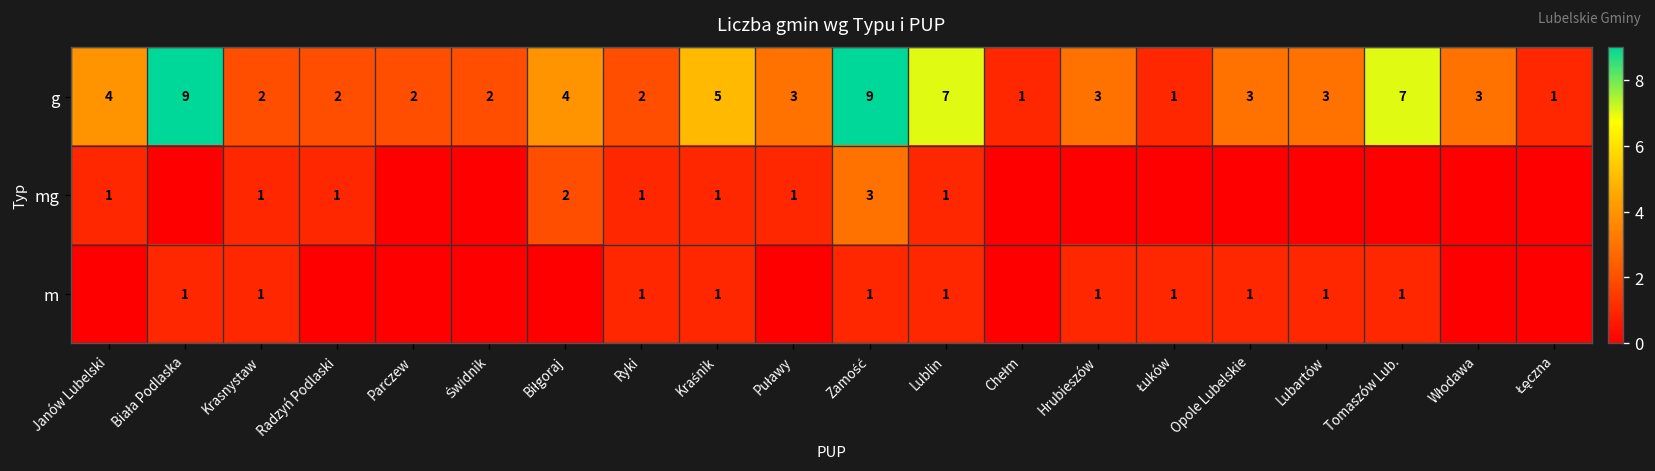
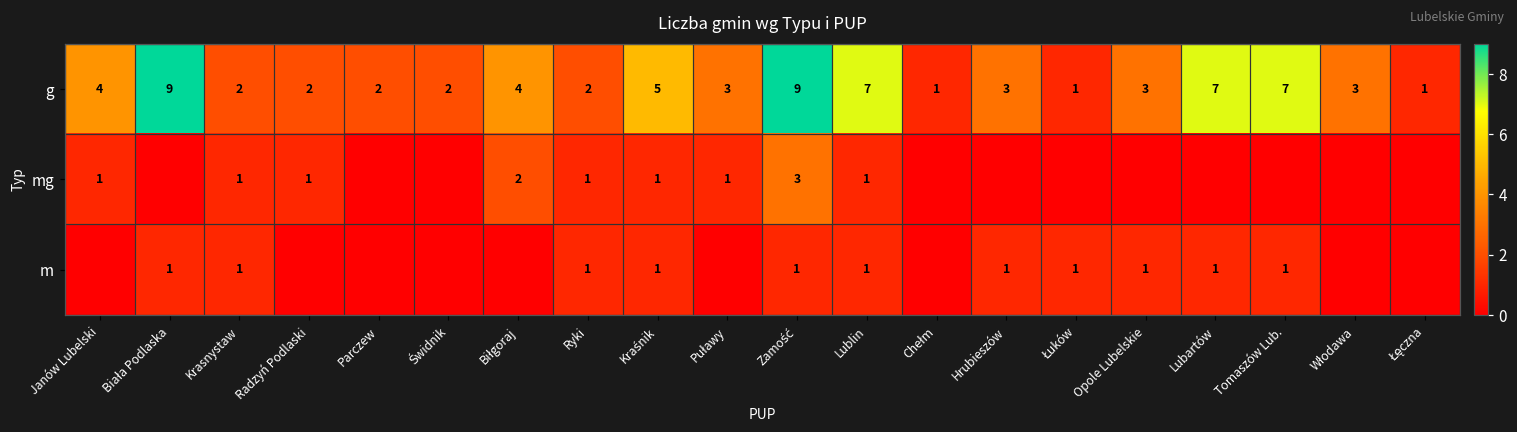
g, Lubartów: 3 -> 7
